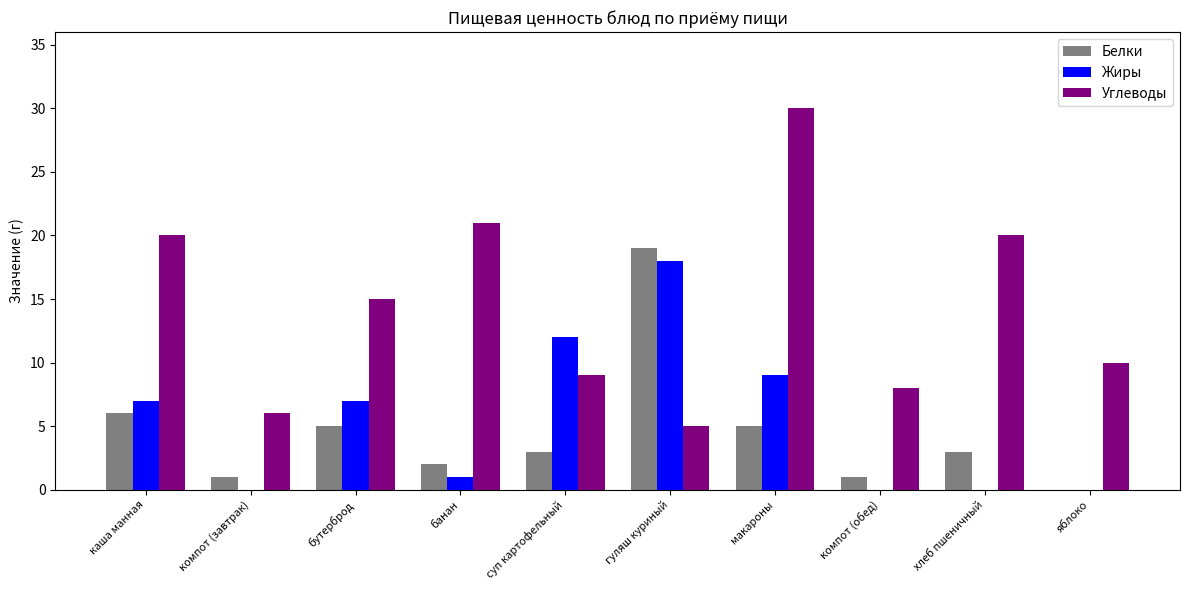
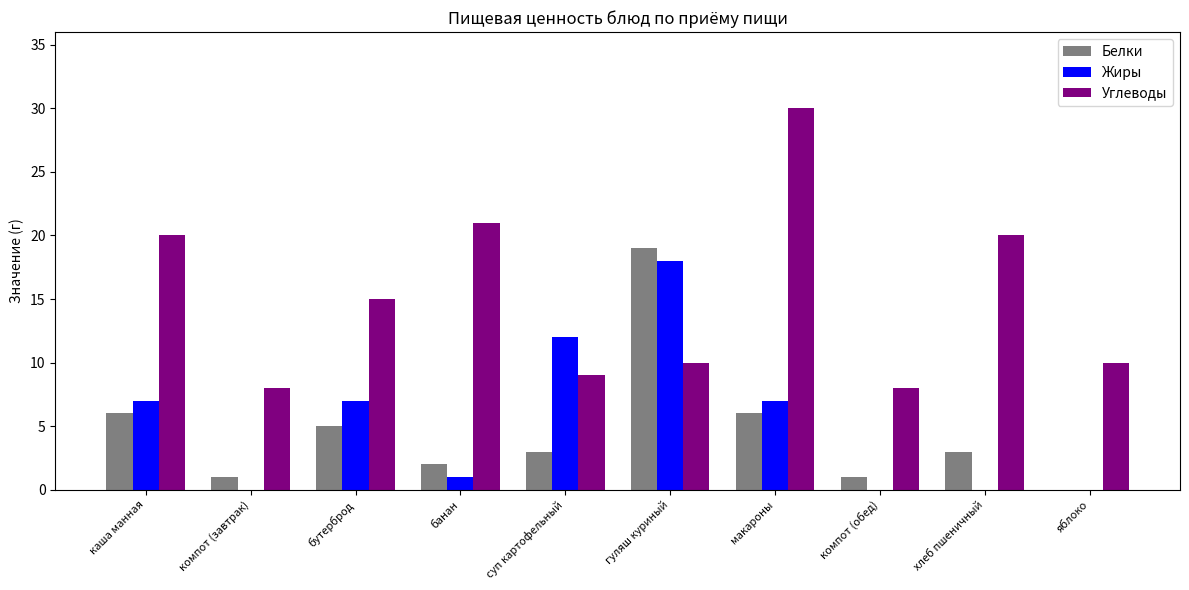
Углеводы, компот (завтрак): 6 -> 8
Углеводы, гуляш куриный: 5 -> 10
Белки, макароны: 5 -> 6
Жиры, макароны: 9 -> 7
